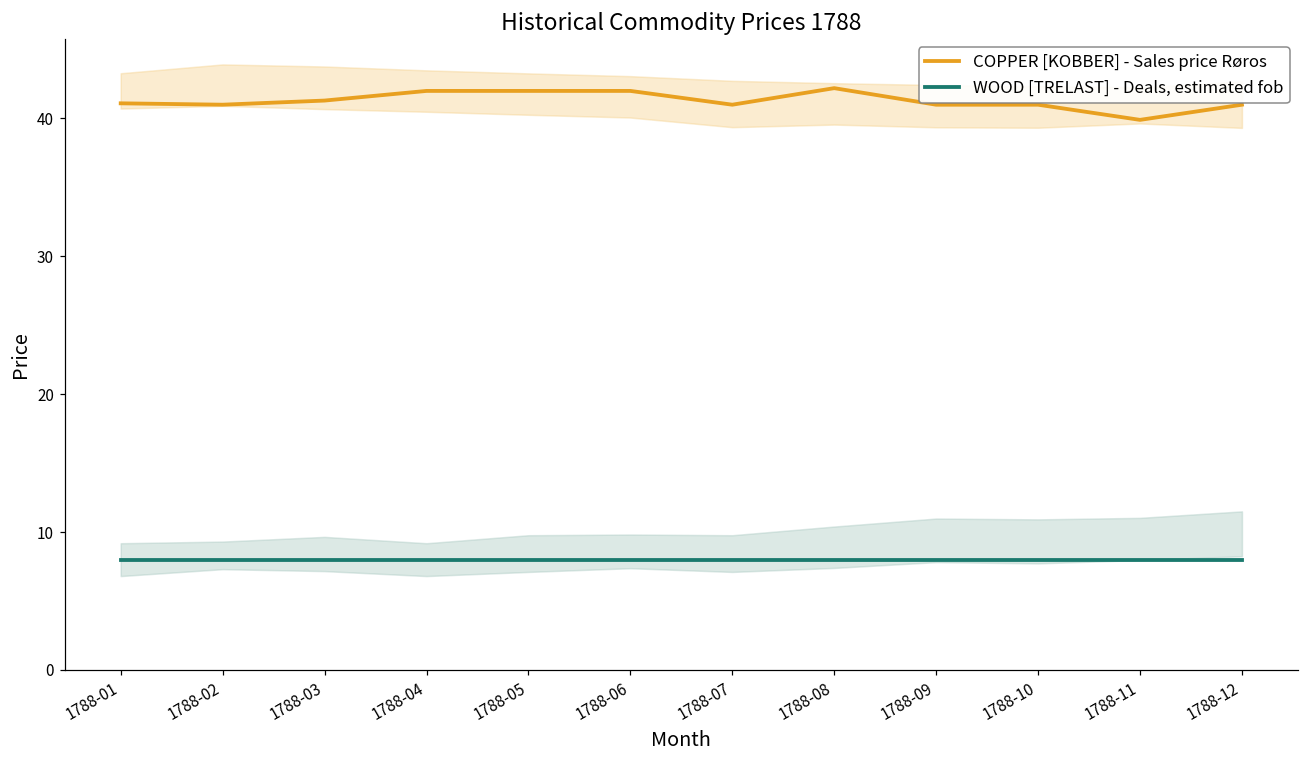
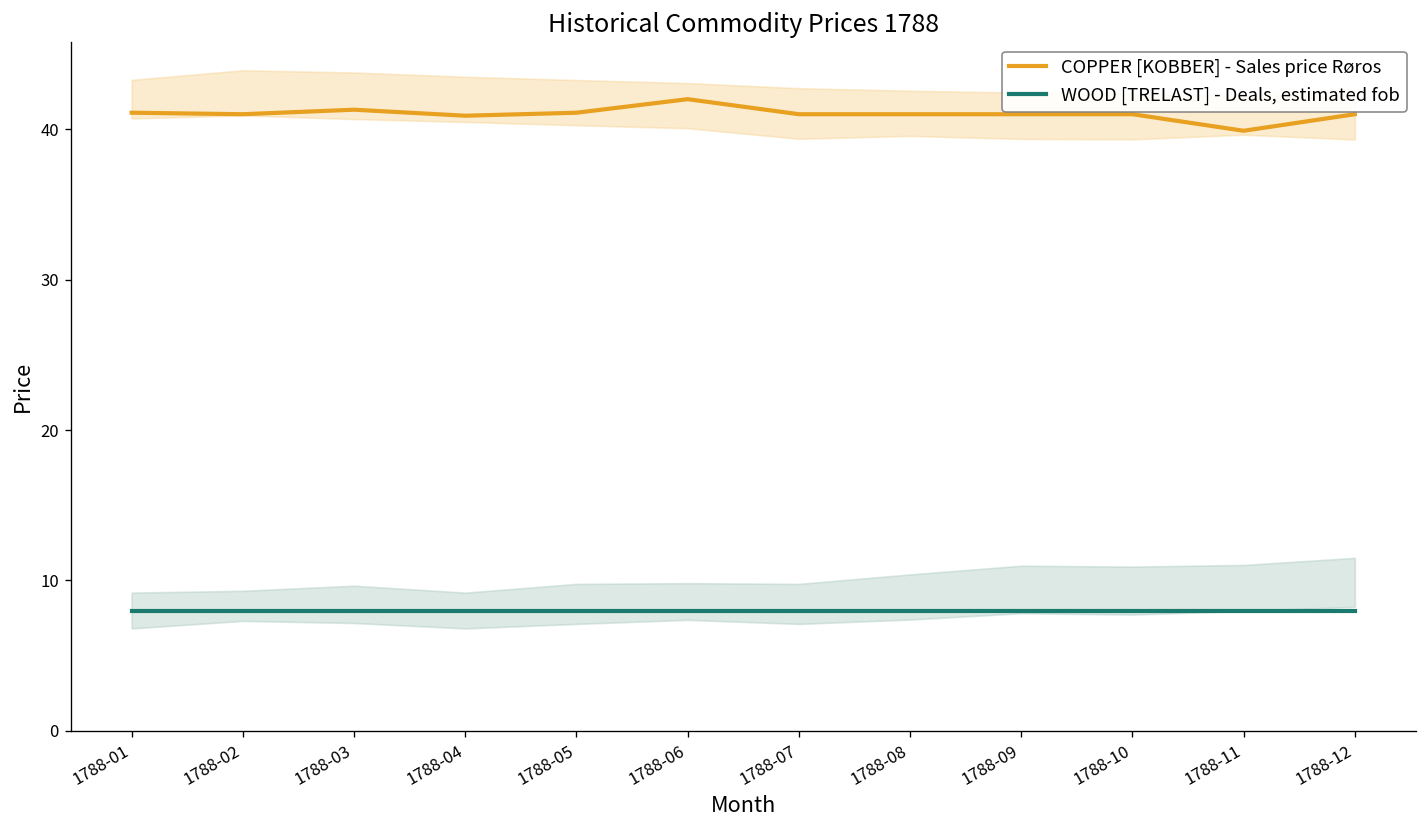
COPPER [KOBBER] - Sales price Røros, 1788-04: 42.0 -> 40.9
COPPER [KOBBER] - Sales price Røros, 1788-05: 42.0 -> 41.1
COPPER [KOBBER] - Sales price Røros, 1788-08: 42.2 -> 41.0
